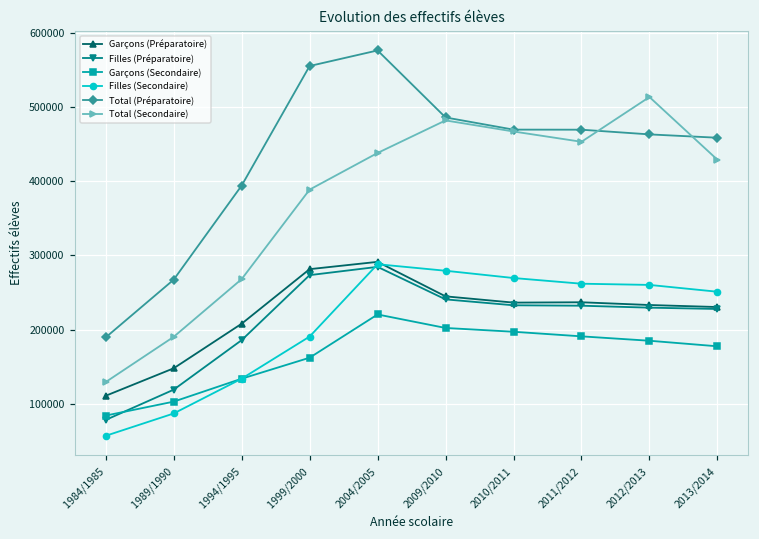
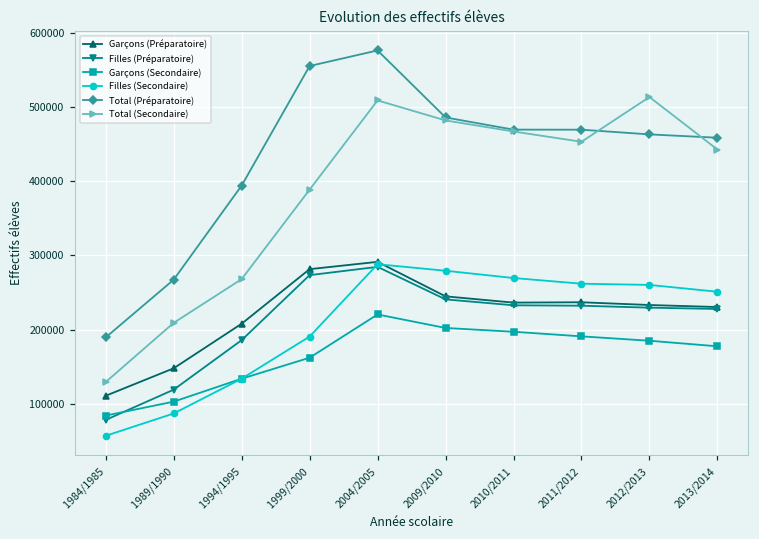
Total (Secondaire), 1989/1990: 190000 -> 210000
Total (Secondaire), 2004/2005: 440000 -> 510000
Total (Secondaire), 2013/2014: 430000 -> 440000
